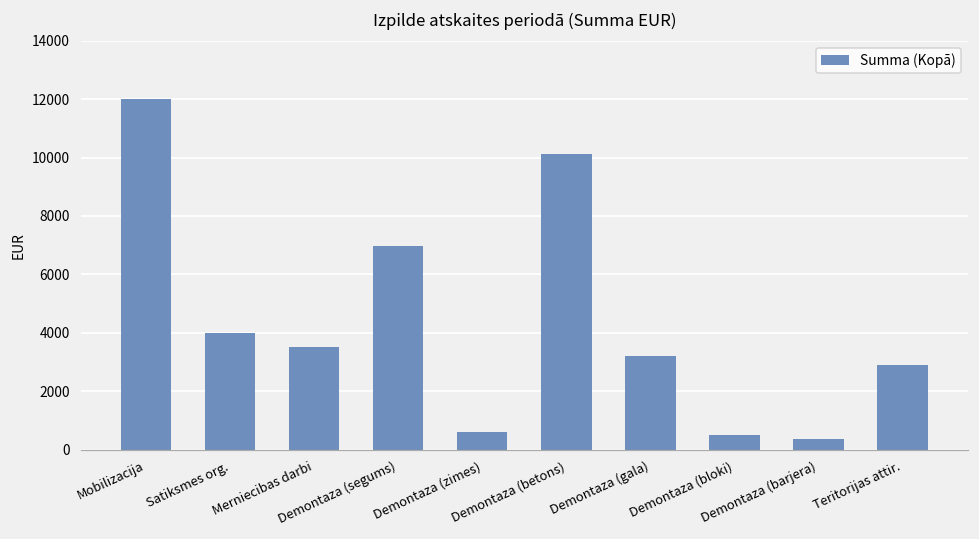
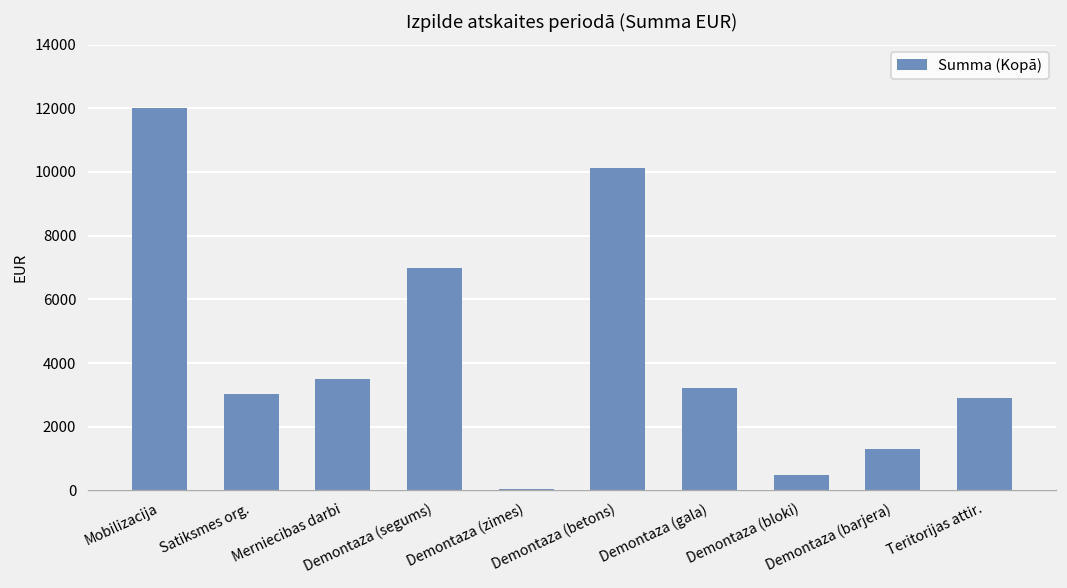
Satiksmes org.: 4000 -> 3000
Demontaza (zimes): 600 -> 100
Demontaza (barjera): 400 -> 1300
